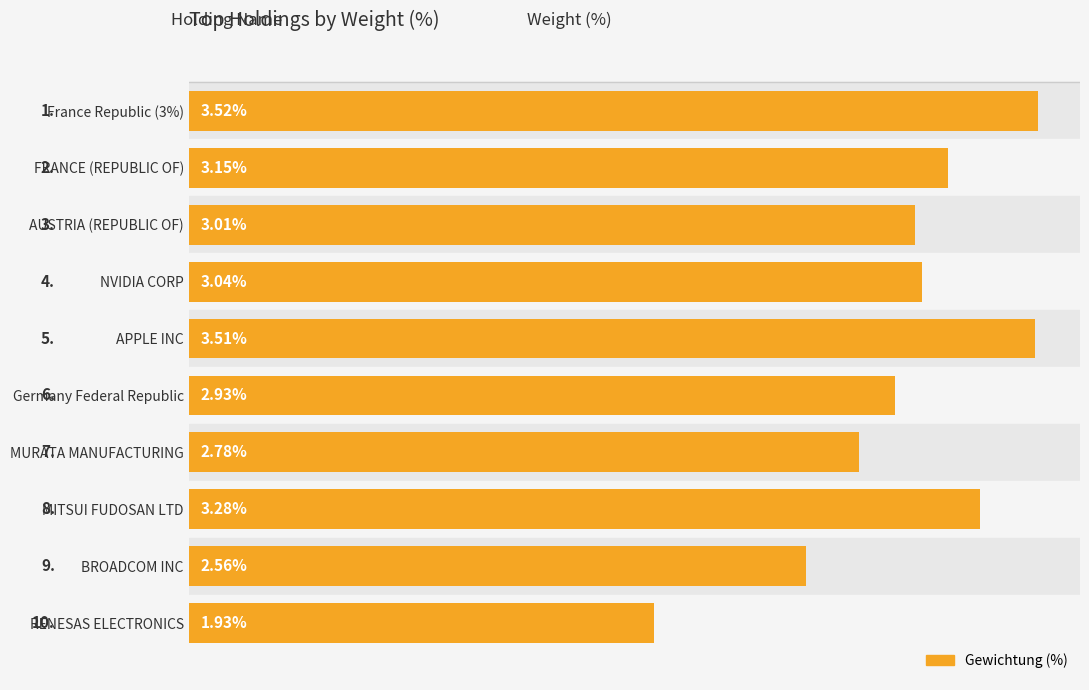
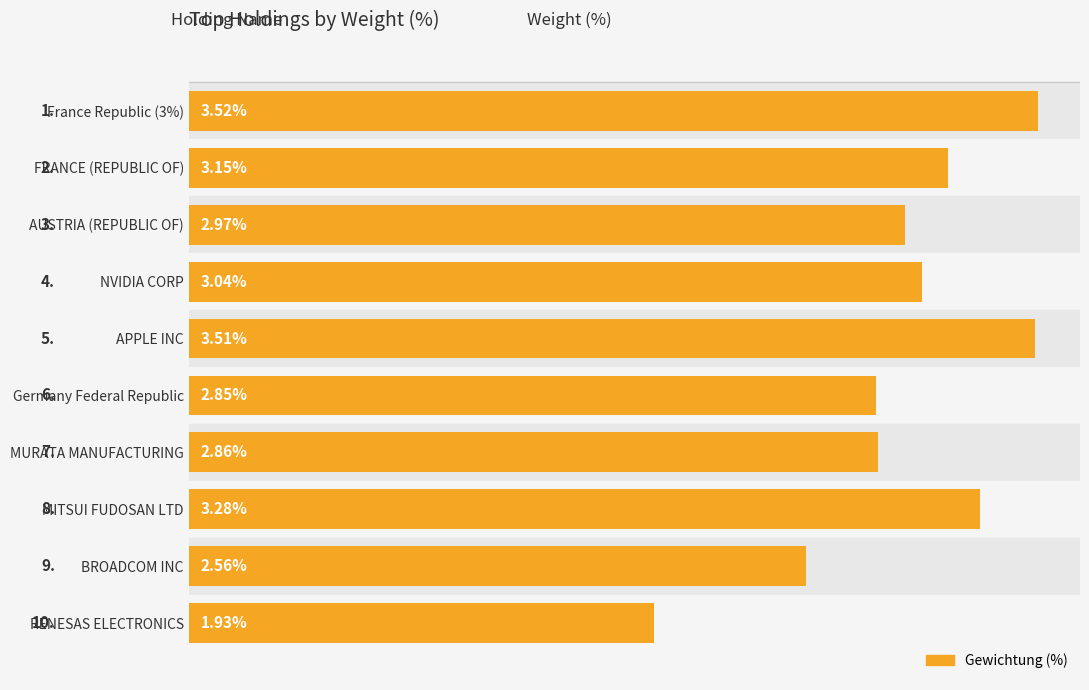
AUSTRIA (REPUBLIC OF): 3.01% -> 2.97%
Germany Federal Republic: 2.93% -> 2.85%
MURATA MANUFACTURING: 2.78% -> 2.86%
